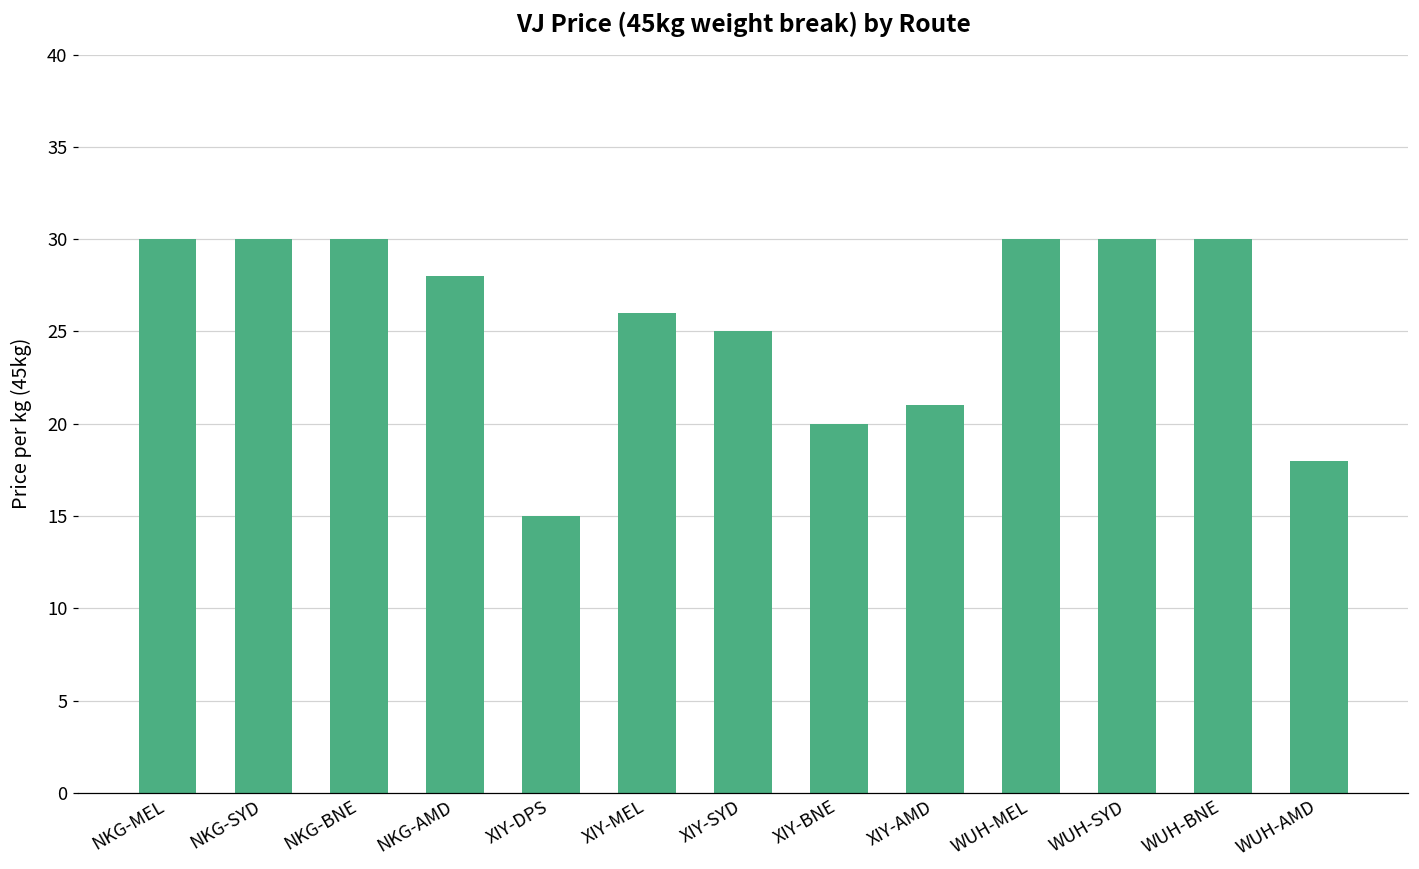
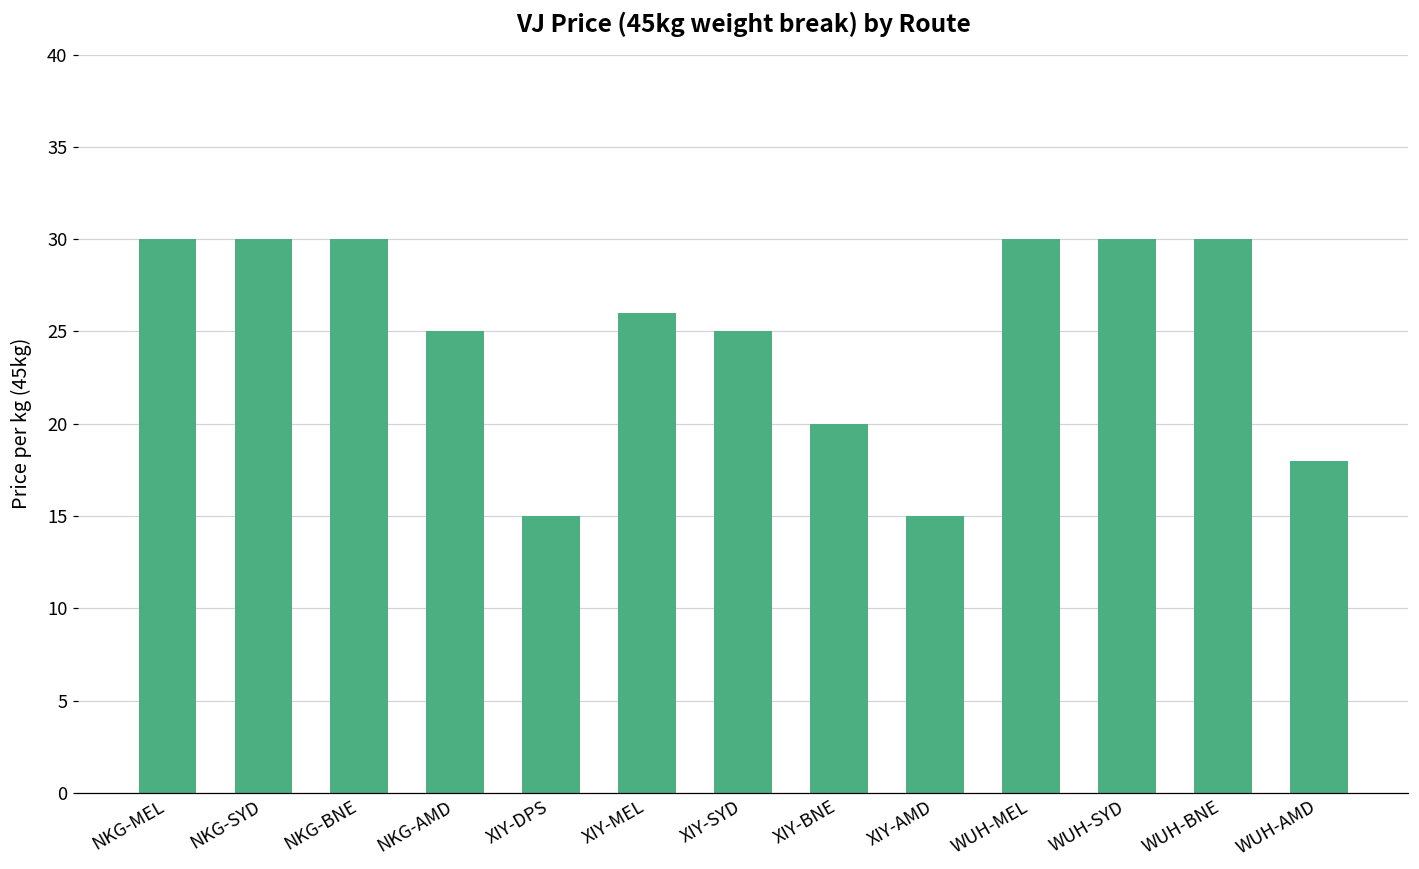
NKG-AMD: 28 -> 25
XIY-AMD: 21 -> 15
